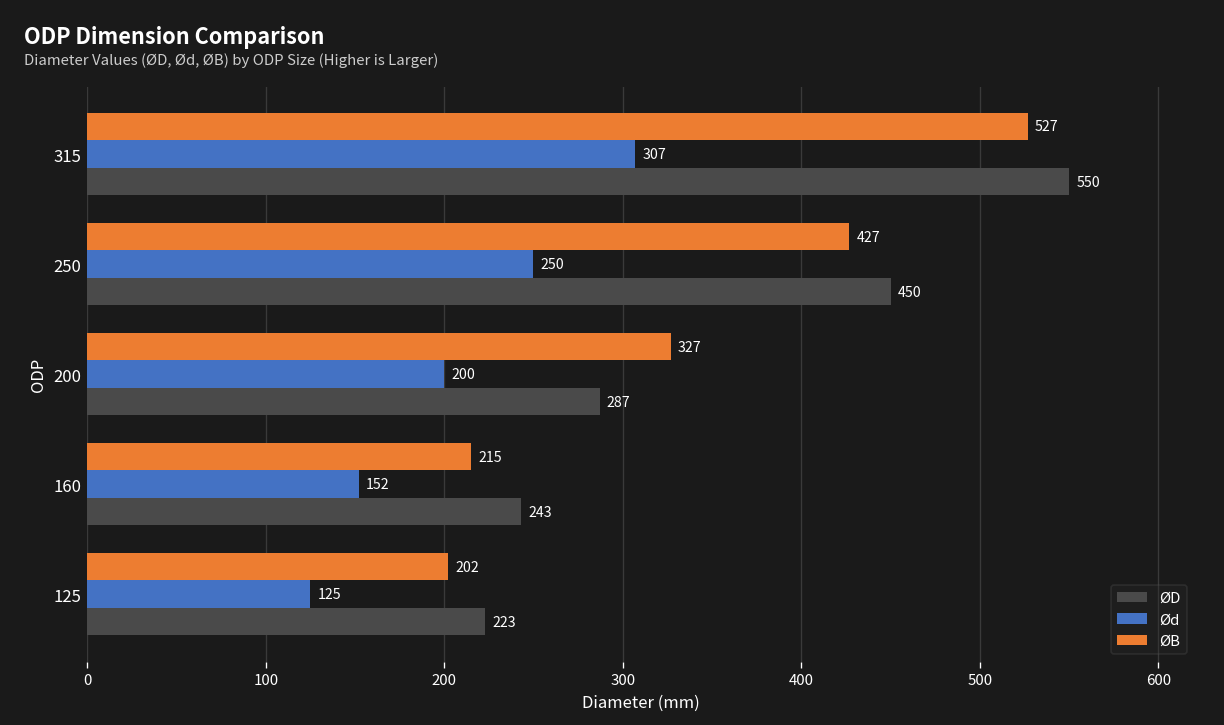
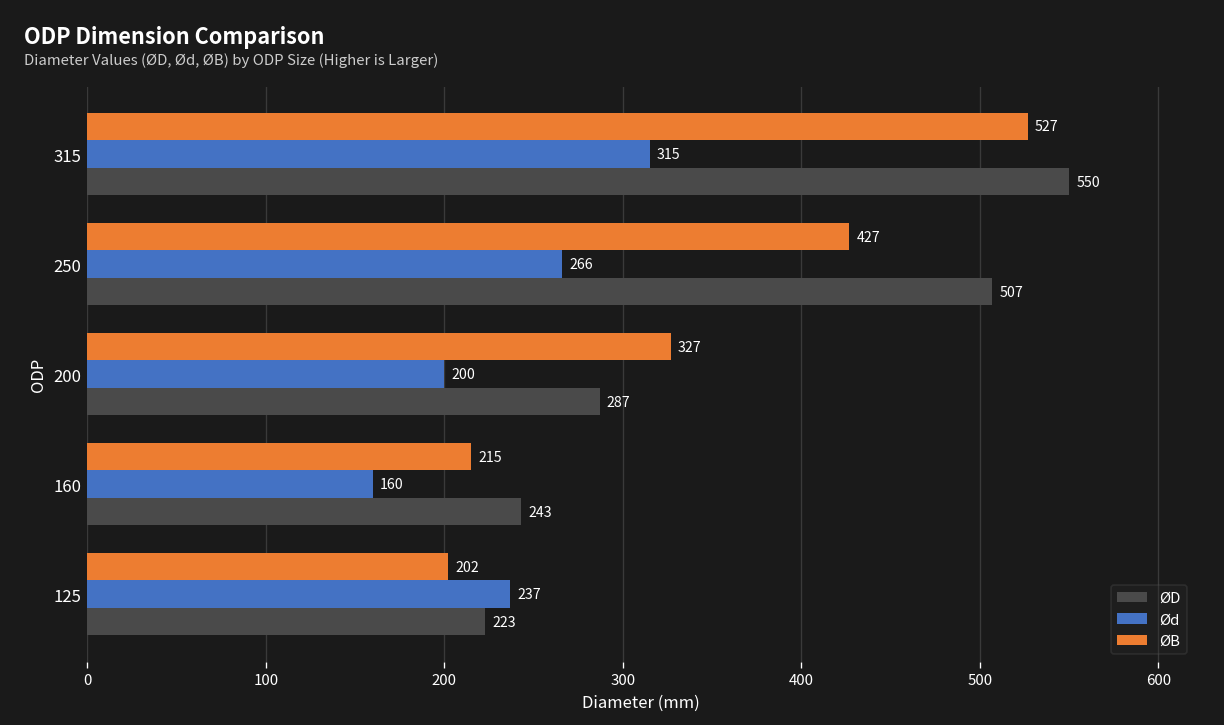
Ød, 315: 307 -> 315
Ød, 250: 250 -> 266
ØD, 250: 450 -> 507
Ød, 160: 152 -> 160
Ød, 125: 125 -> 237
